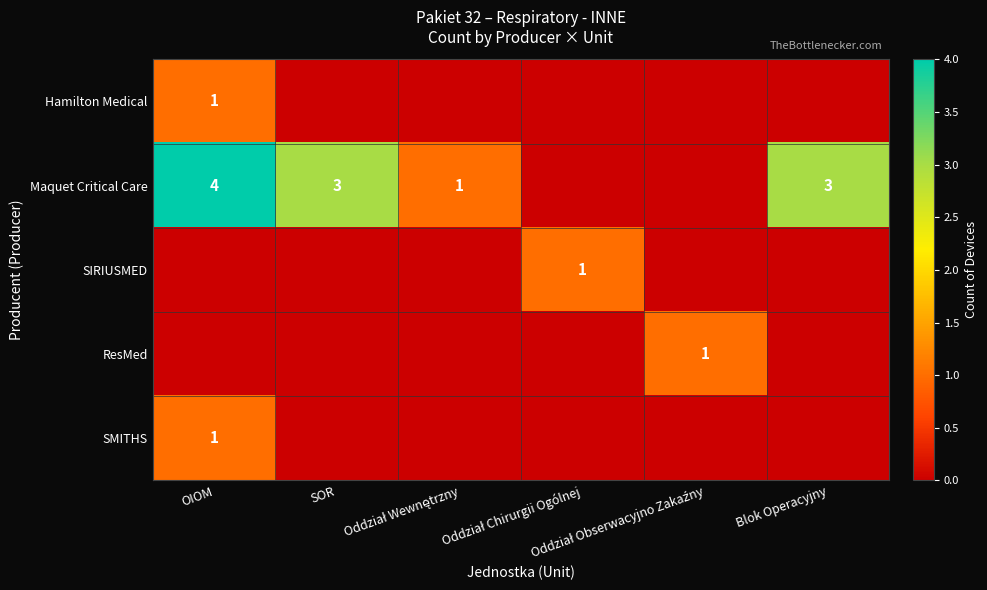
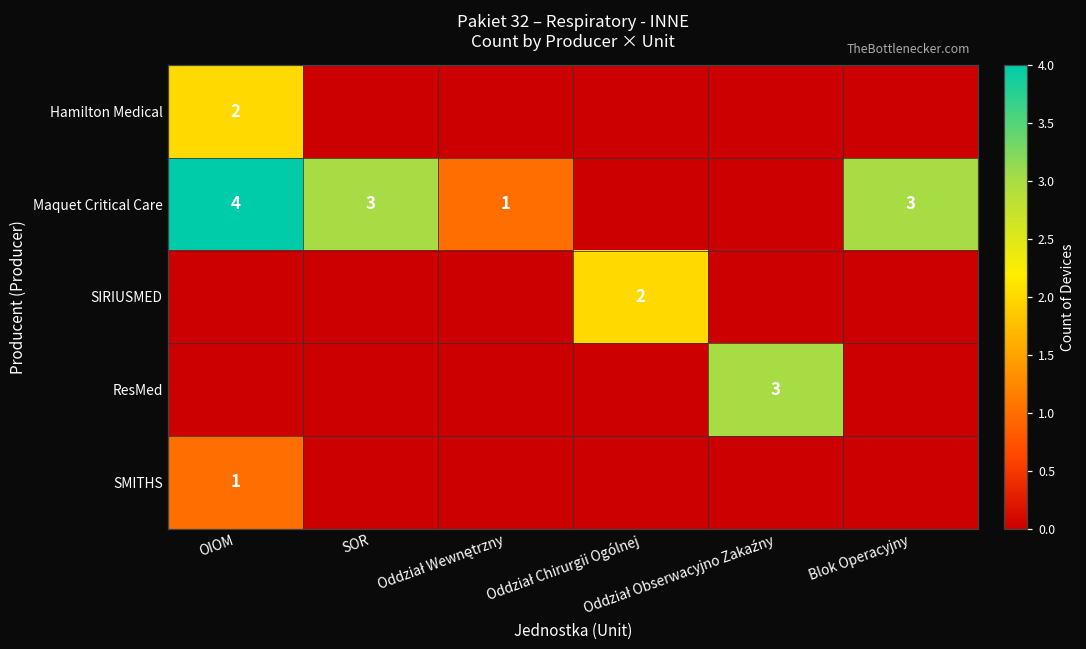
Hamilton Medical, OIOM: 1 -> 2
SIRIUSMED, Oddział Chirurgii Ogólnej: 1 -> 2
ResMed, Oddział Obserwacyjno Zakaźny: 1 -> 3
